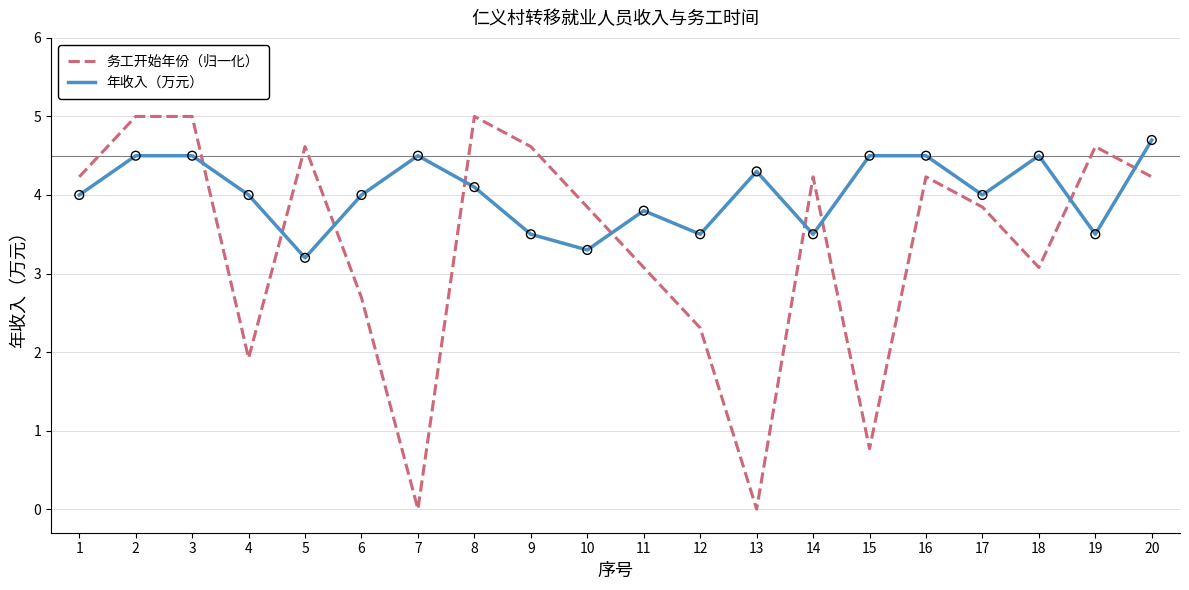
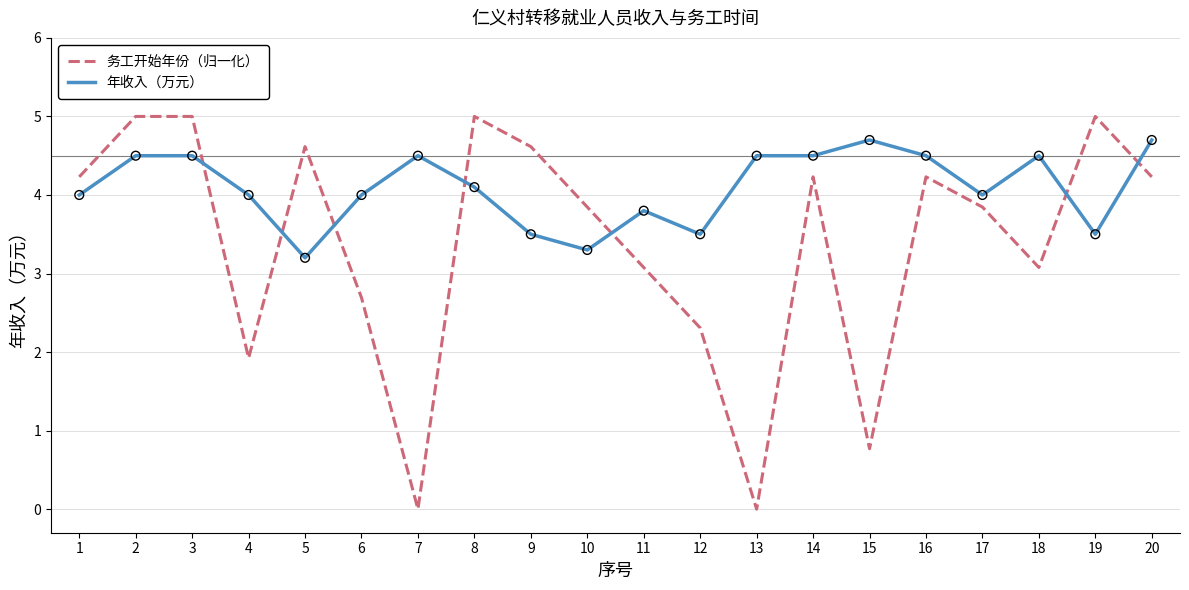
年收入（万元）, 13: 4.3 -> 4.5
年收入（万元）, 14: 3.5 -> 4.5
年收入（万元）, 15: 4.5 -> 4.7
务工开始年份（归一化）, 19: 4.6 -> 5.0
